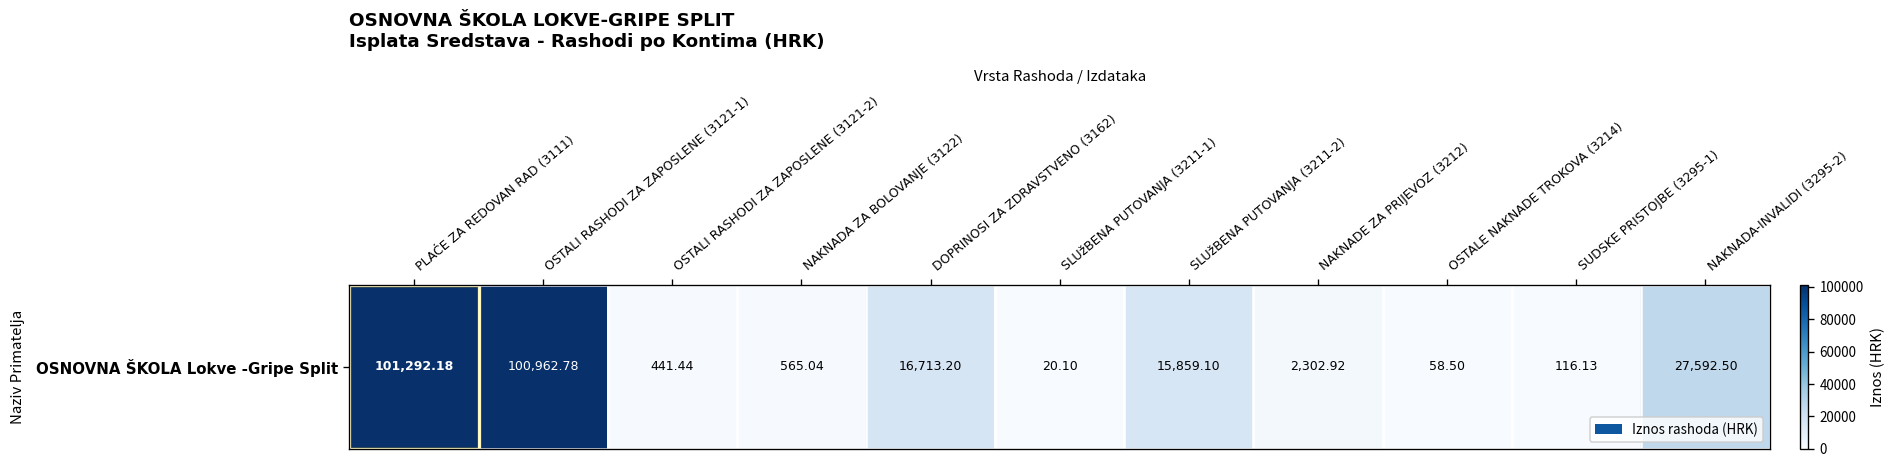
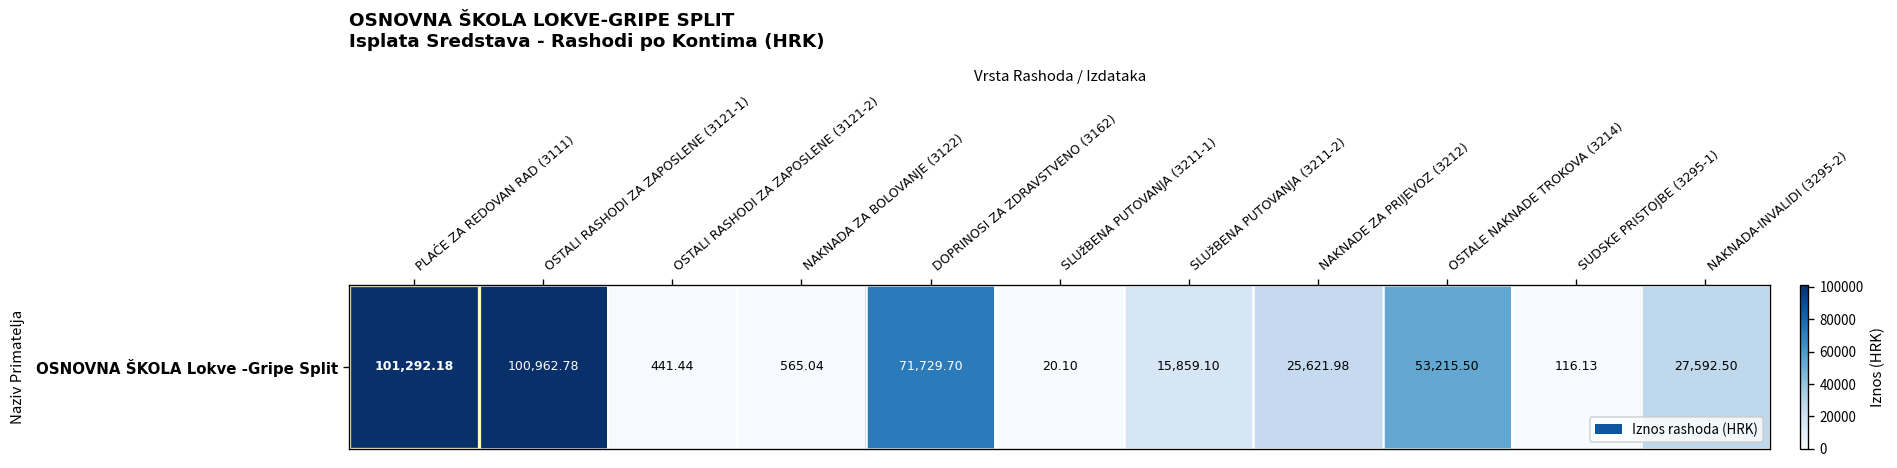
OSNOVNA ŠKOLA Lokve -Gripe Split, DOPRINOSI ZA ZDRAVSTVENO (3162): 16,713.20 -> 71,729.70
OSNOVNA ŠKOLA Lokve -Gripe Split, NAKNADE ZA PRIJEVOZ (3212): 2,302.92 -> 25,621.98
OSNOVNA ŠKOLA Lokve -Gripe Split, OSTALE NAKNADE TROKOVA (3214): 58.50 -> 53,215.50
